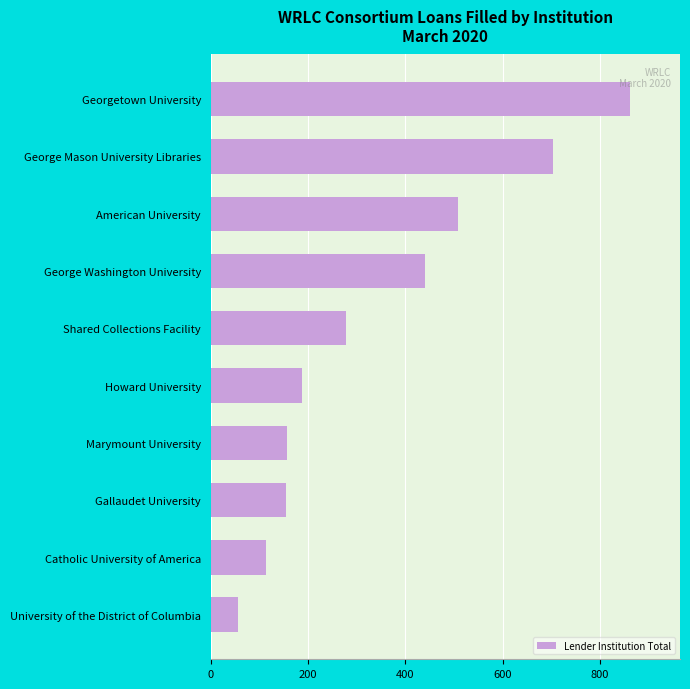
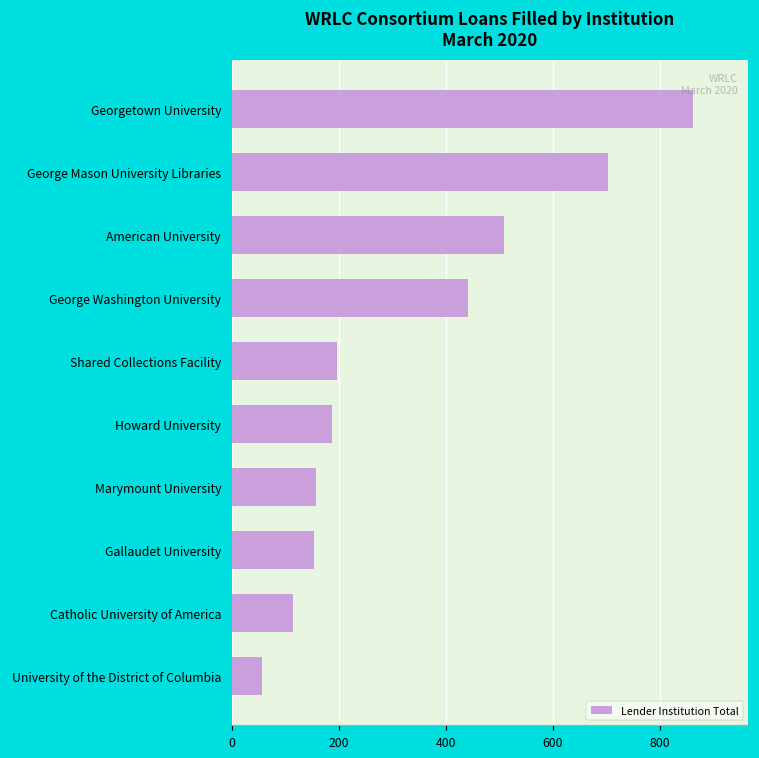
Shared Collections Facility: 280 -> 200
